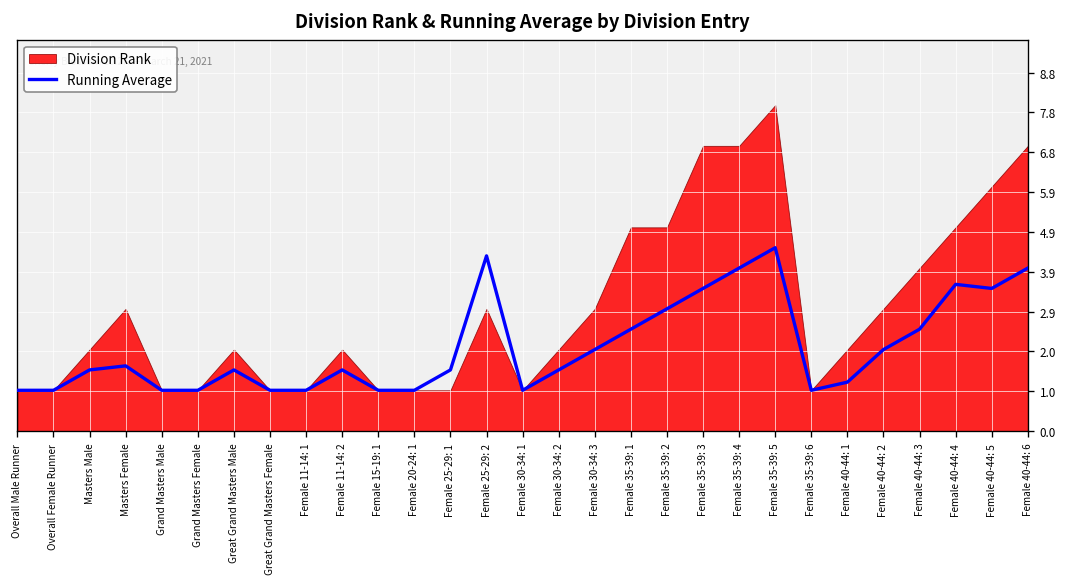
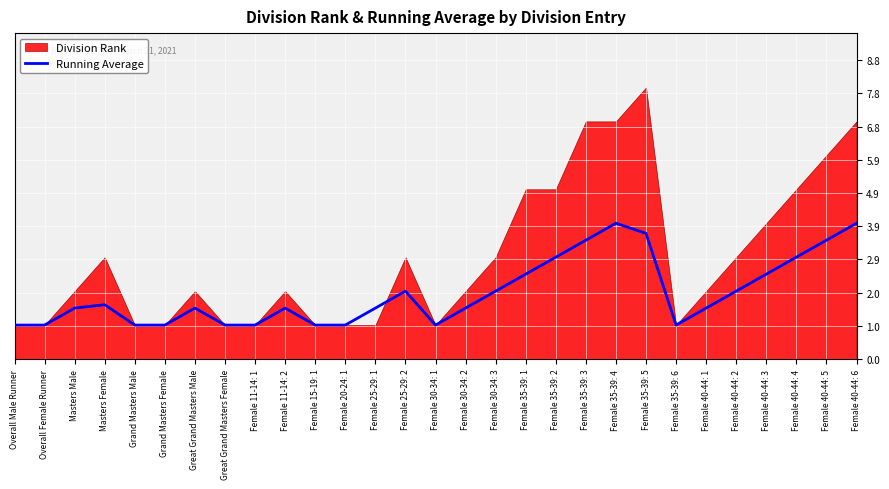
Running Average, Female 25-29: 2: 4.3 -> 2.0
Running Average, Female 35-39: 5: 4.5 -> 3.7
Running Average, Female 40-44: 1: 1.2 -> 1.5
Running Average, Female 40-44: 4: 3.6 -> 3.0
